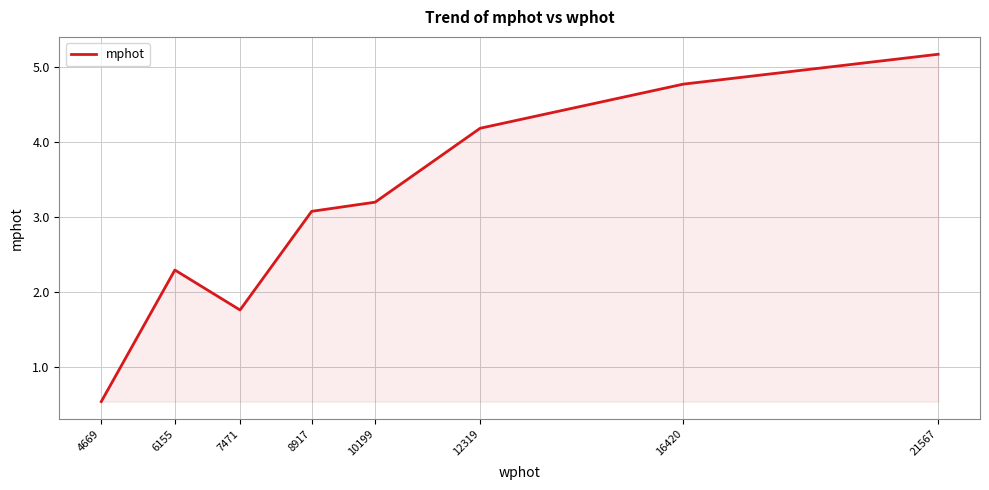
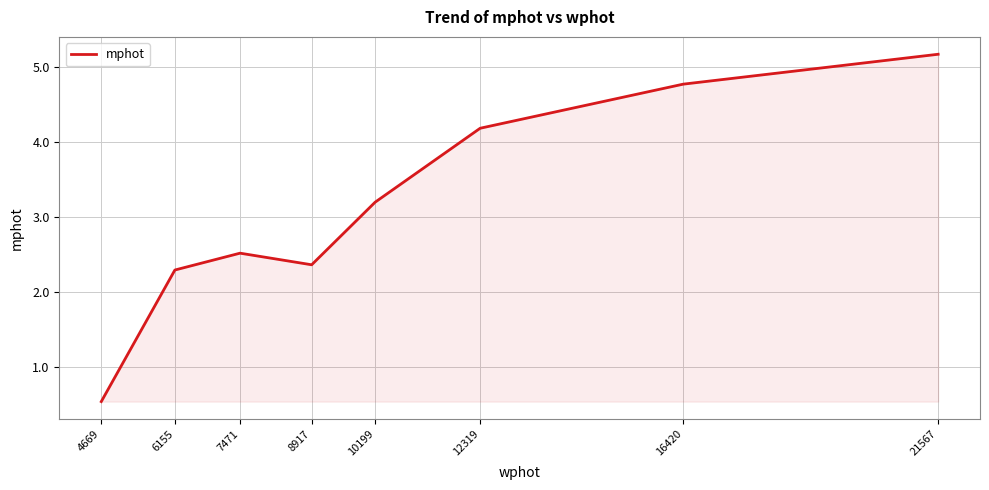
7471: 1.8 -> 2.5
8917: 3.1 -> 2.4
